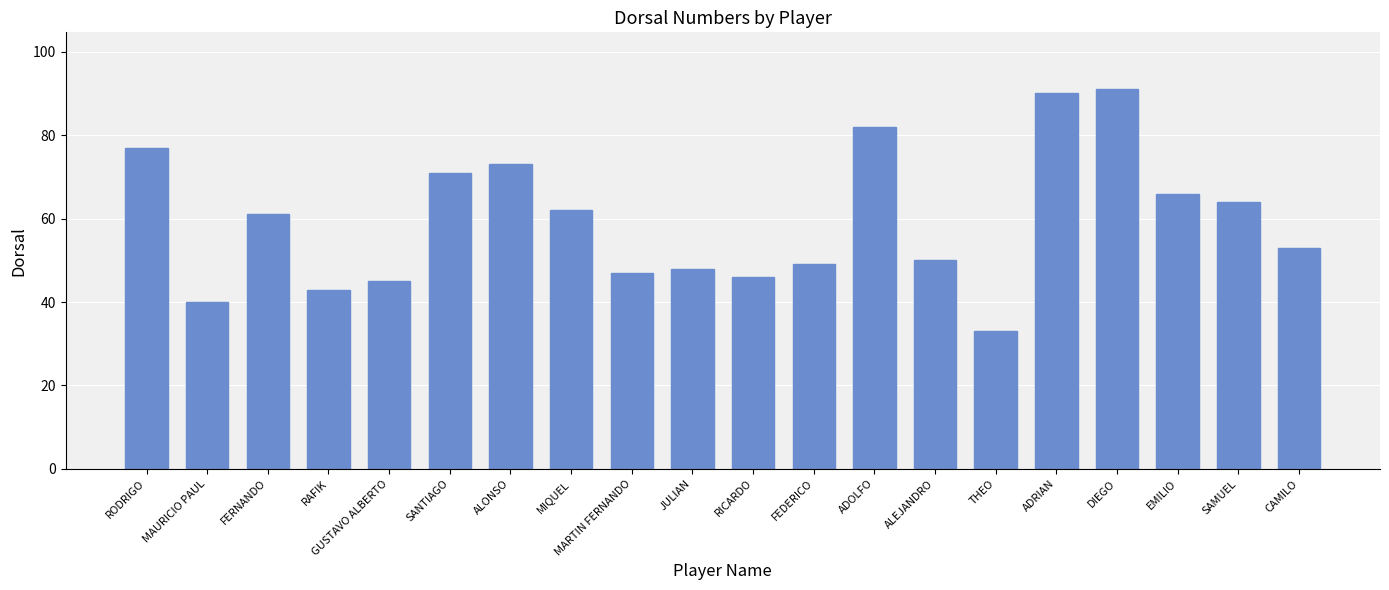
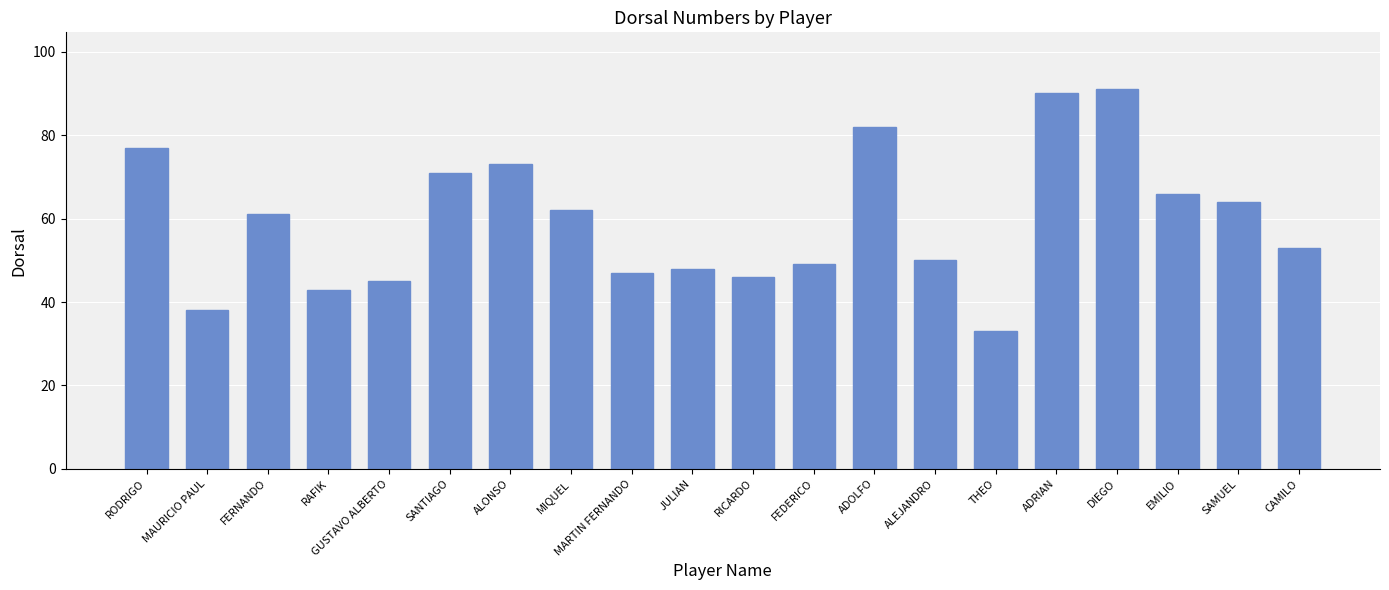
MAURICIO PAUL: 40 -> 38
